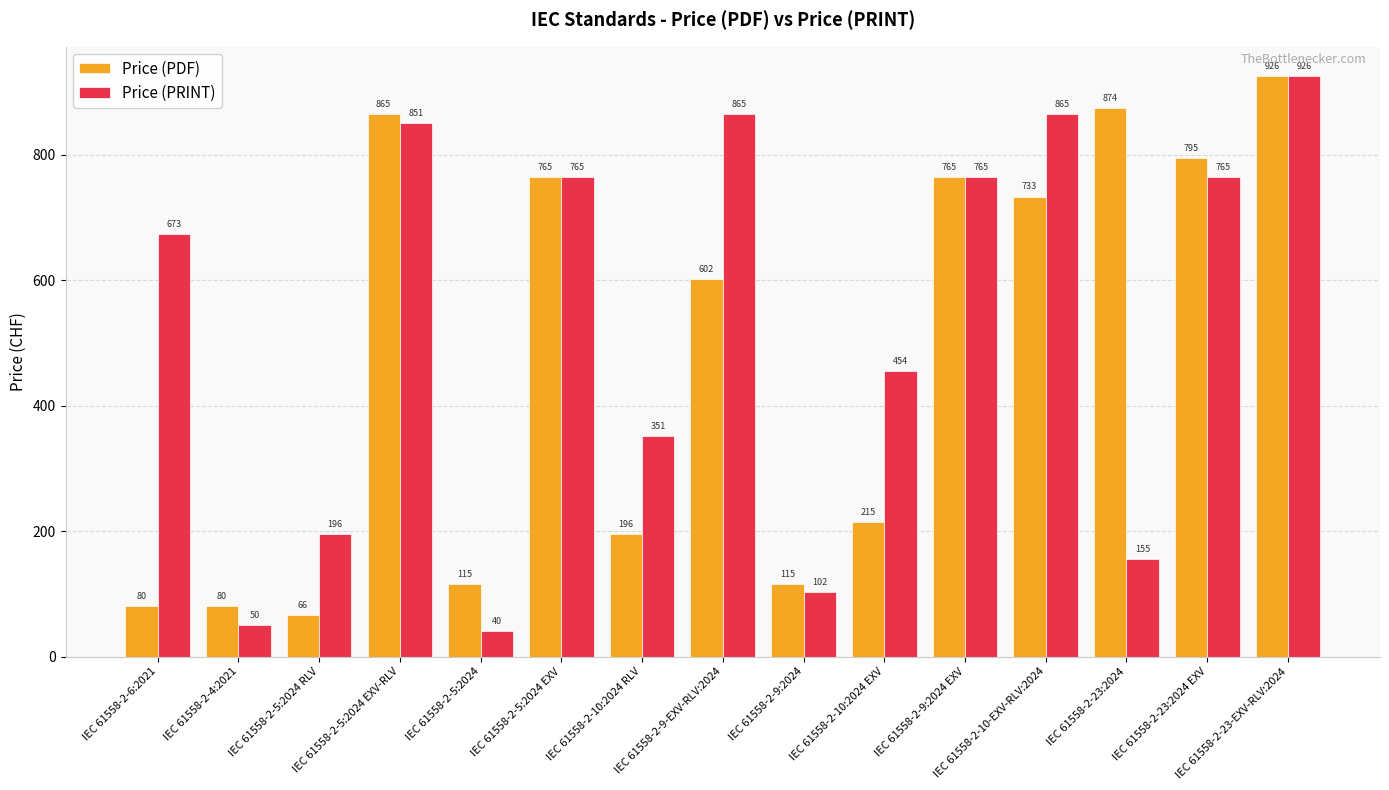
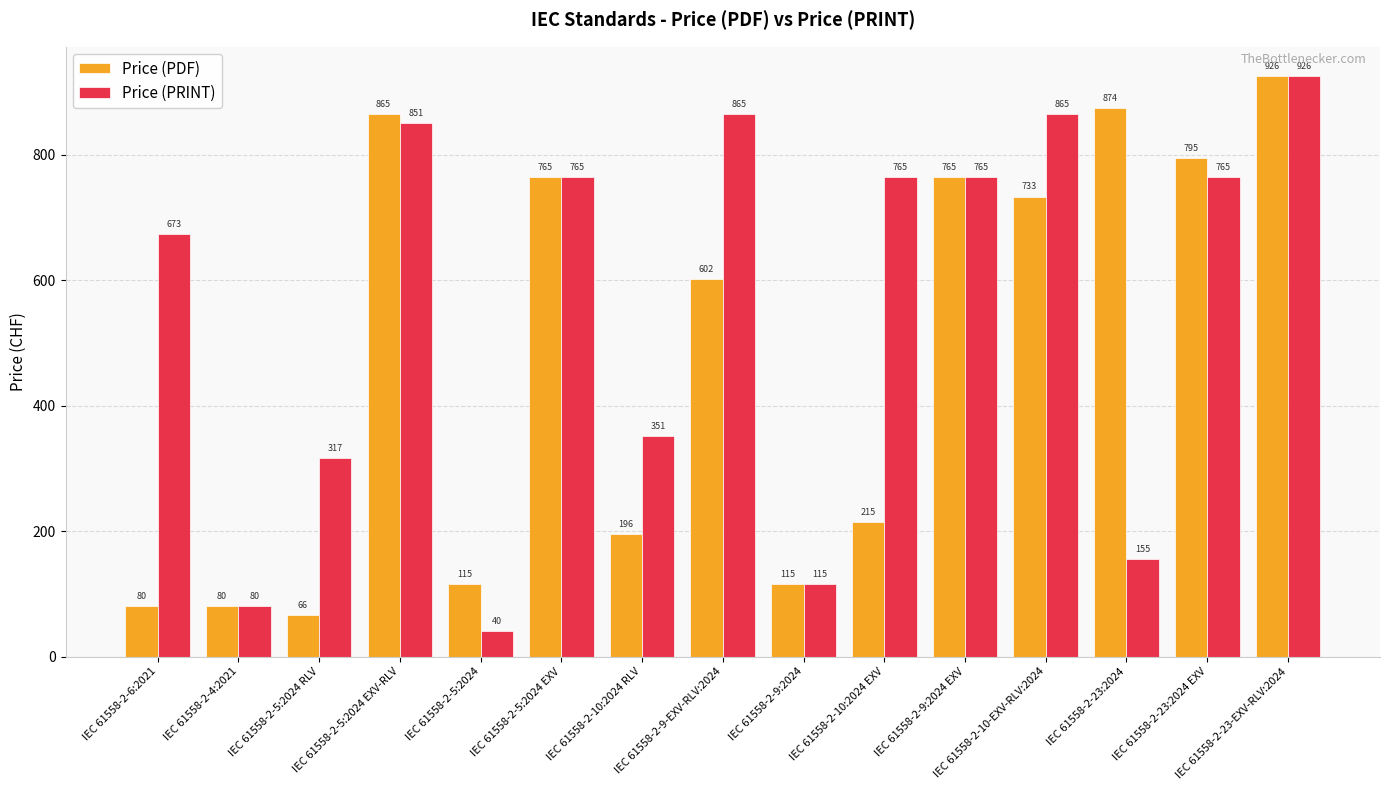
Price (PRINT), IEC 61558-2-4:2021: 50 -> 80
Price (PRINT), IEC 61558-2-5:2024 RLV: 196 -> 317
Price (PRINT), IEC 61558-2-9:2024: 102 -> 115
Price (PRINT), IEC 61558-2-10:2024 EXV: 454 -> 765
